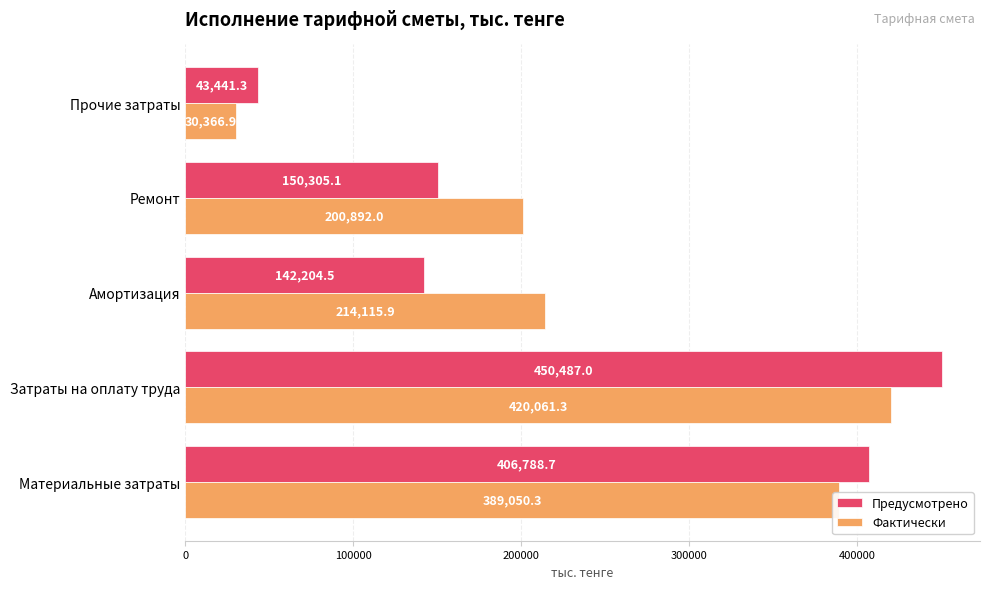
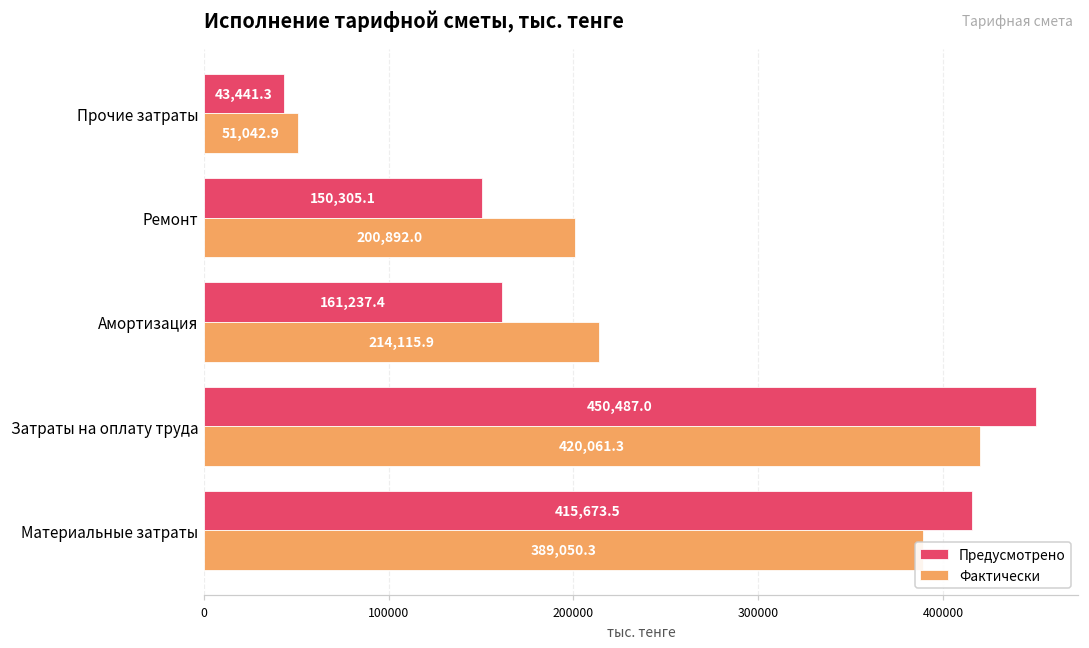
Фактически, Прочие затраты: 30,366.9 -> 51,042.9
Предусмотрено, Амортизация: 142,204.5 -> 161,237.4
Предусмотрено, Материальные затраты: 406,788.7 -> 415,673.5
